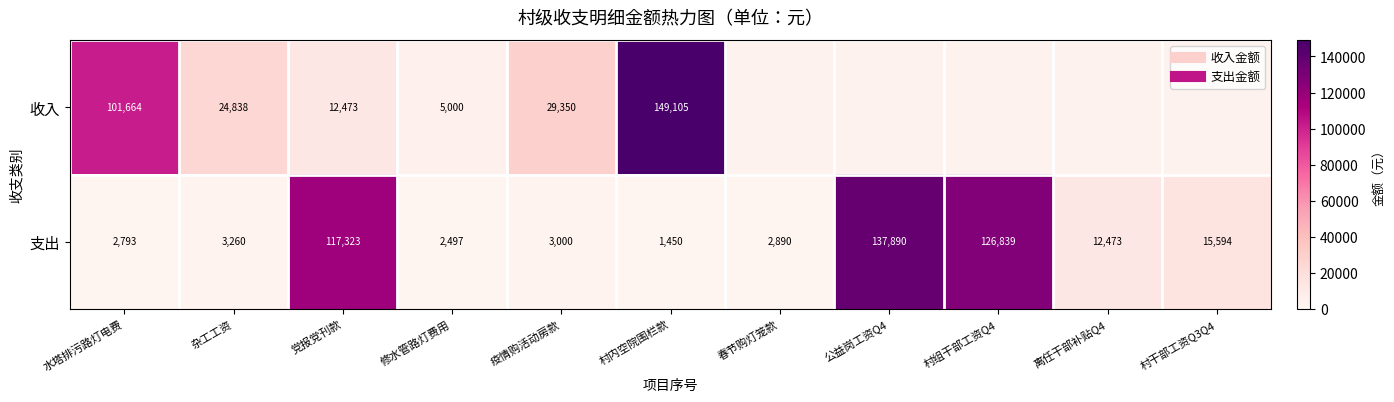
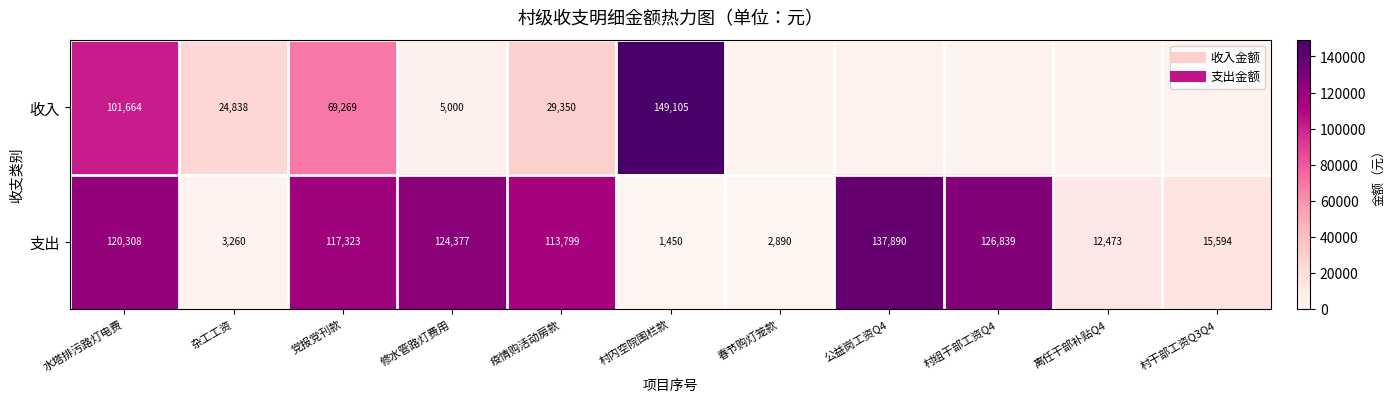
收入, 党报党刊款: 12,473 -> 69,269
支出, 水塔排污路灯电费: 2,793 -> 120,308
支出, 修水管路灯费用: 2,497 -> 124,377
支出, 疫情购活动房款: 3,000 -> 113,799
